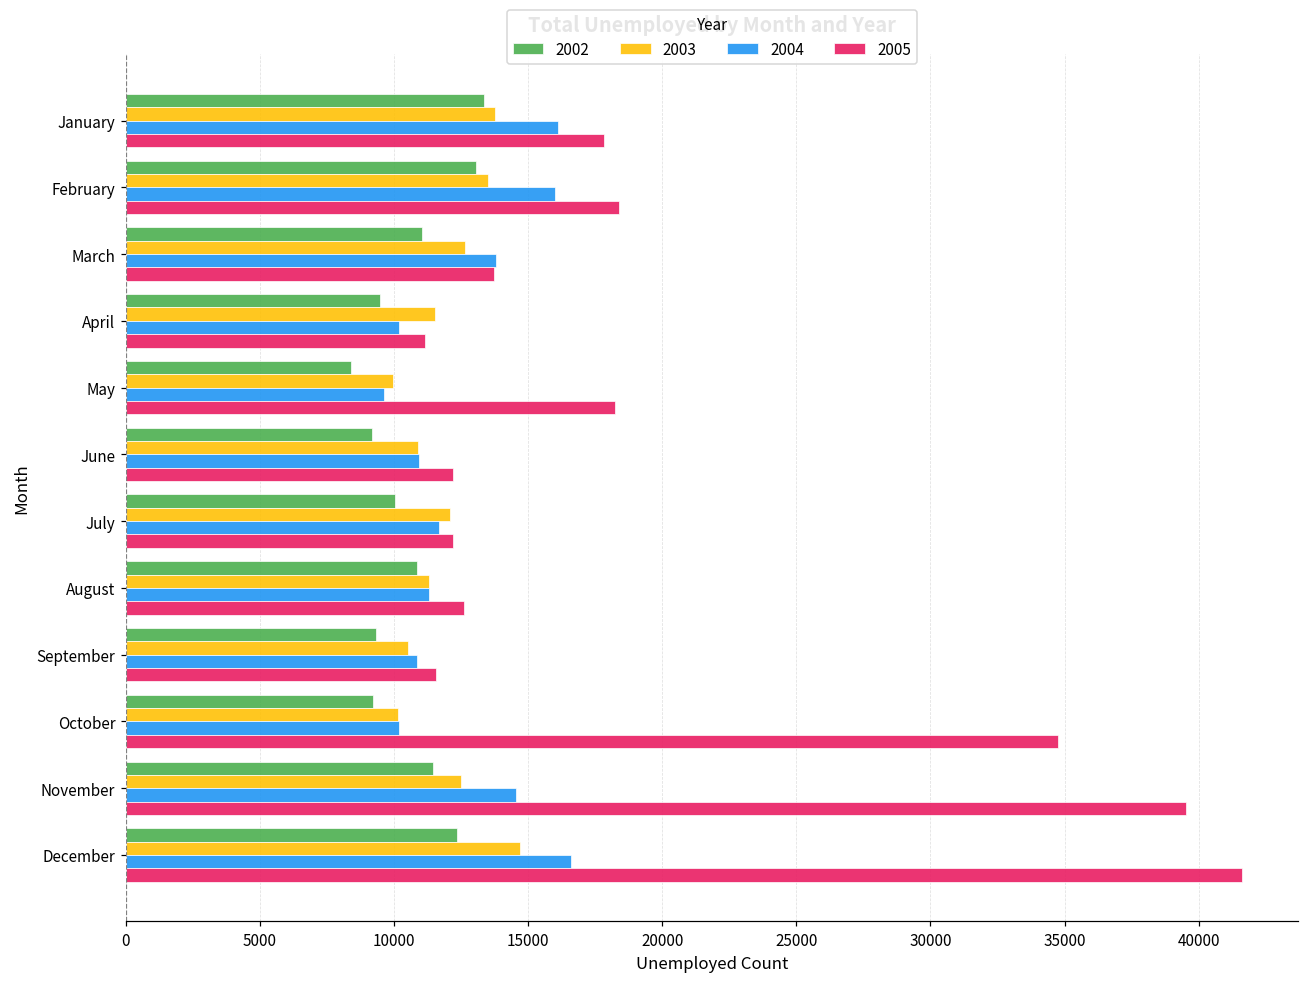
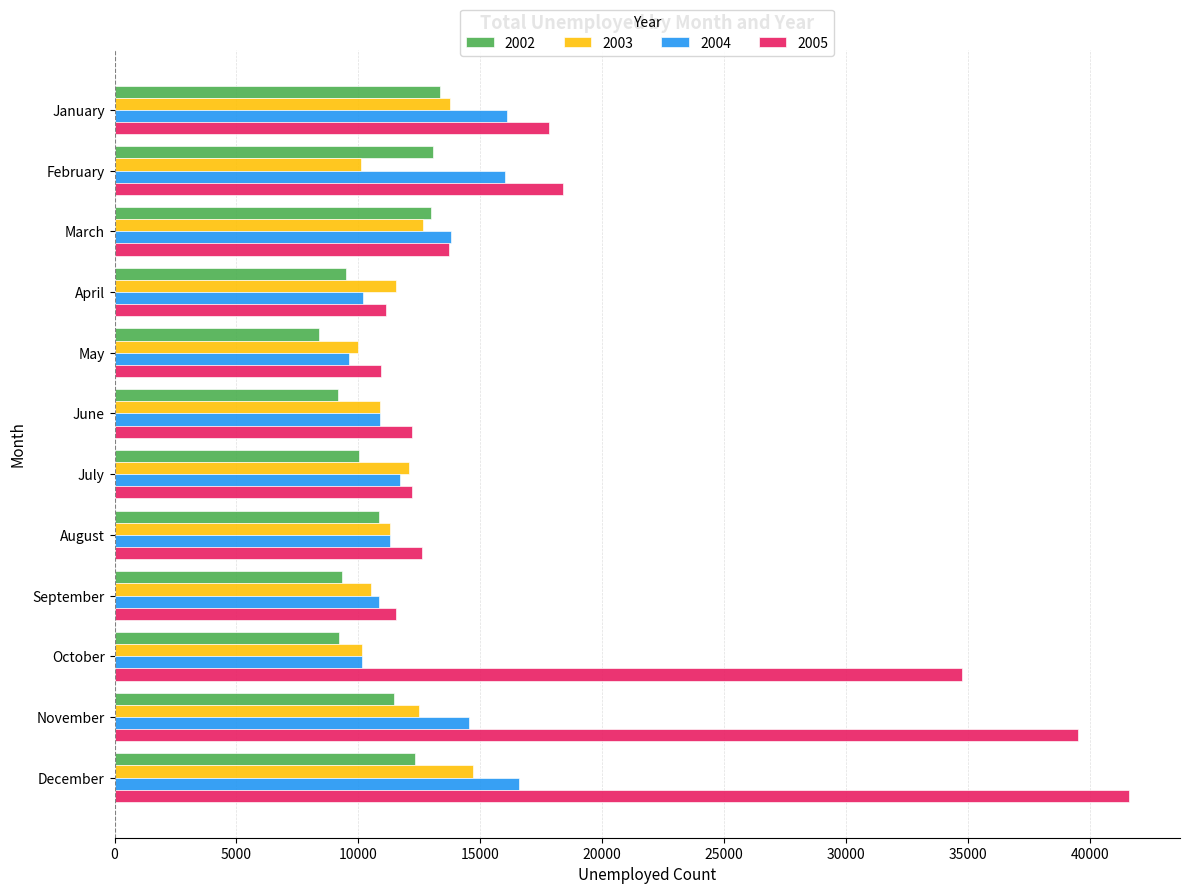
2003, February: 13500 -> 10100
2002, March: 11000 -> 13000
2005, May: 18200 -> 10900
